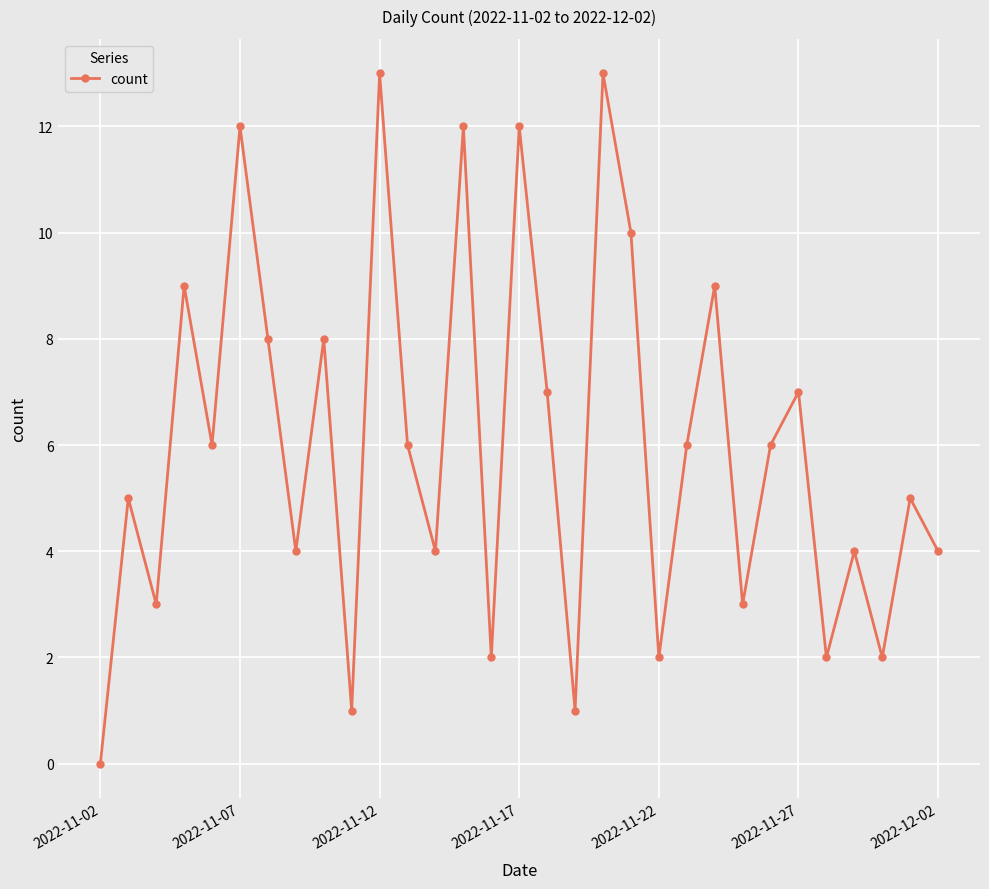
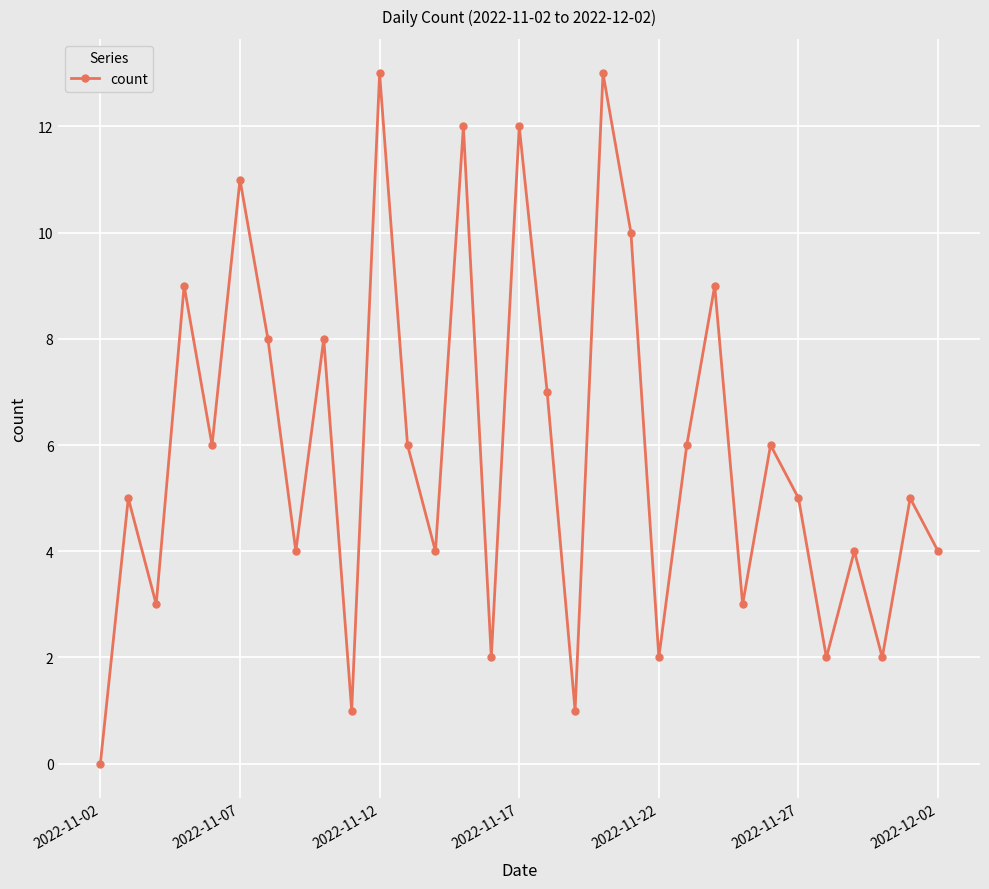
2022-11-07: 12 -> 11
2022-11-27: 7 -> 5
